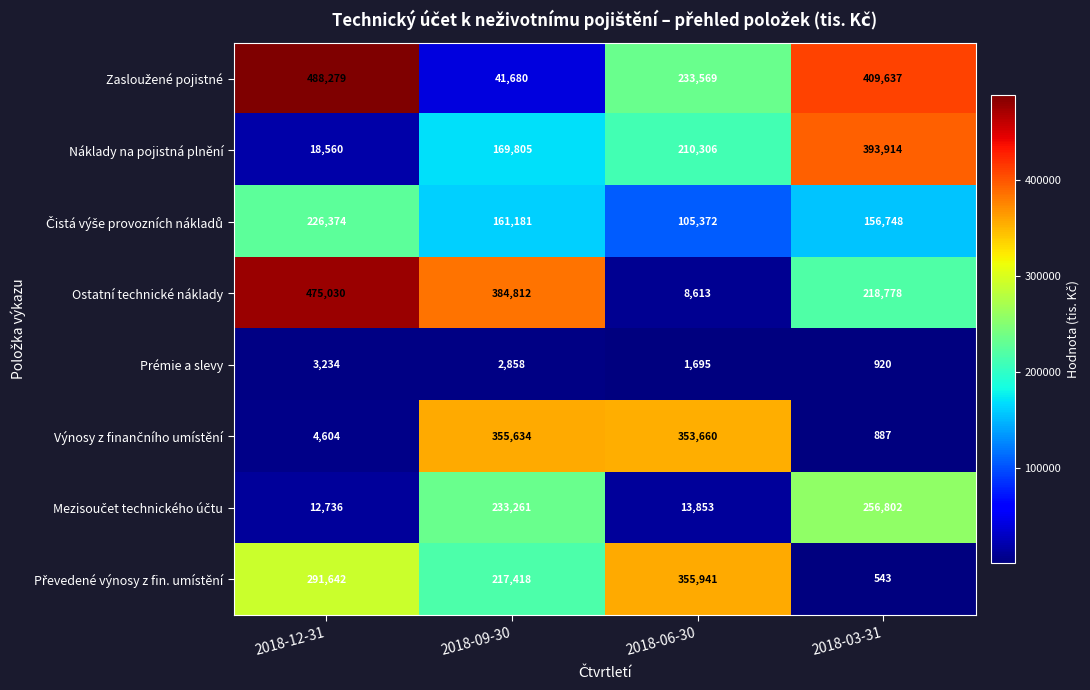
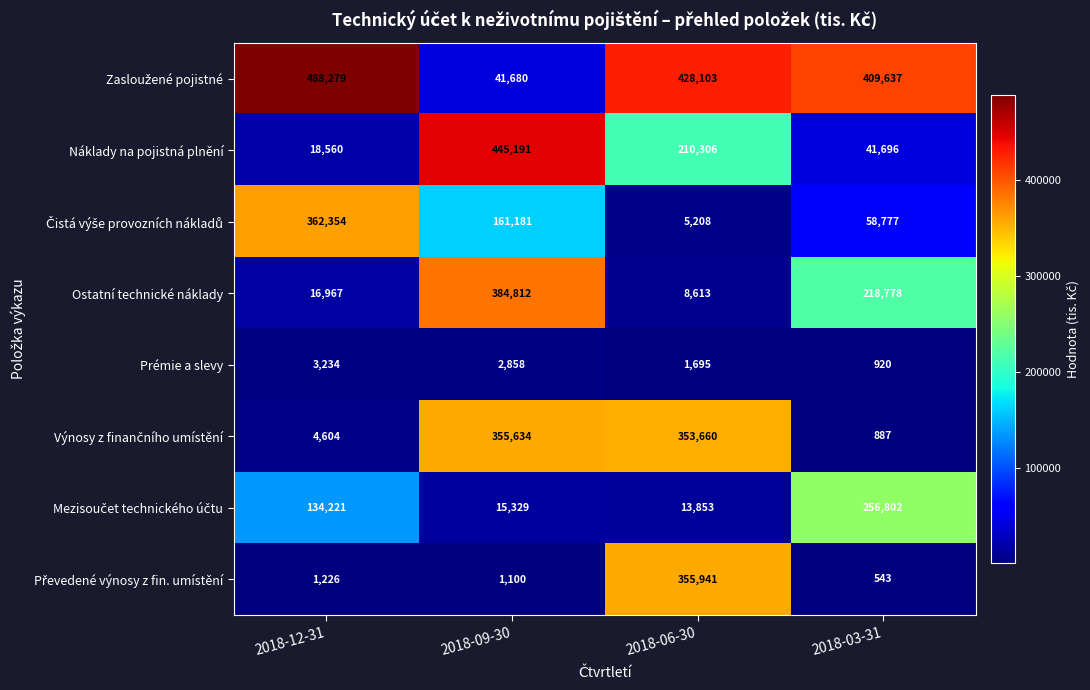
Zasloužené pojistné, 2018-06-30: 233,569 -> 428,103
Náklady na pojistná plnění, 2018-09-30: 169,805 -> 445,191
Náklady na pojistná plnění, 2018-03-31: 393,914 -> 41,696
Čistá výše provozních nákladů, 2018-12-31: 226,374 -> 362,354
Čistá výše provozních nákladů, 2018-06-30: 105,372 -> 5,208
Čistá výše provozních nákladů, 2018-03-31: 156,748 -> 58,777
Ostatní technické náklady, 2018-12-31: 475,030 -> 16,967
Mezisoučet technického účtu, 2018-12-31: 12,736 -> 134,221
Mezisoučet technického účtu, 2018-09-30: 233,261 -> 15,329
Převedené výnosy z fin. umístění, 2018-12-31: 291,642 -> 1,226
Převedené výnosy z fin. umístění, 2018-09-30: 217,418 -> 1,100
